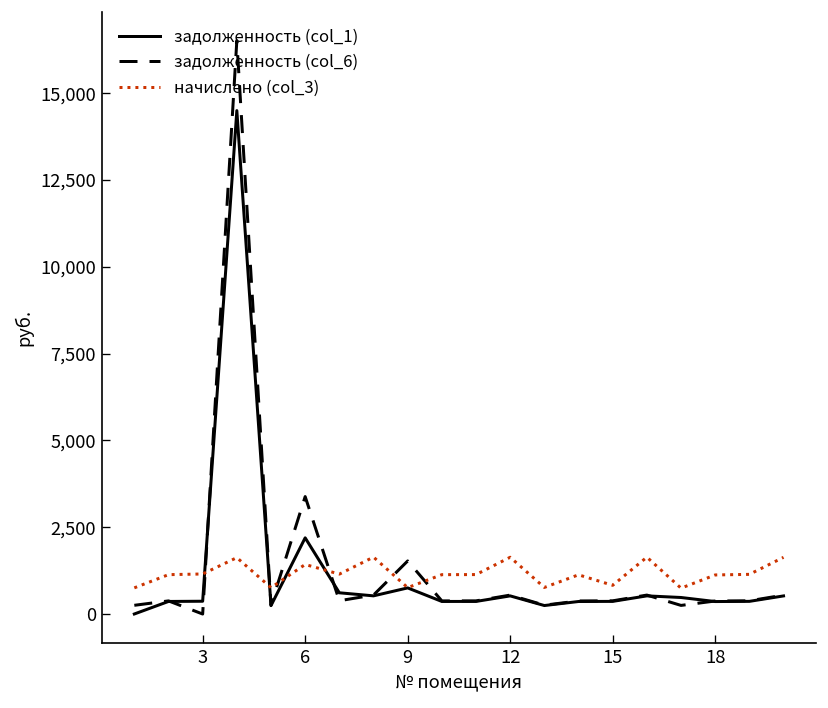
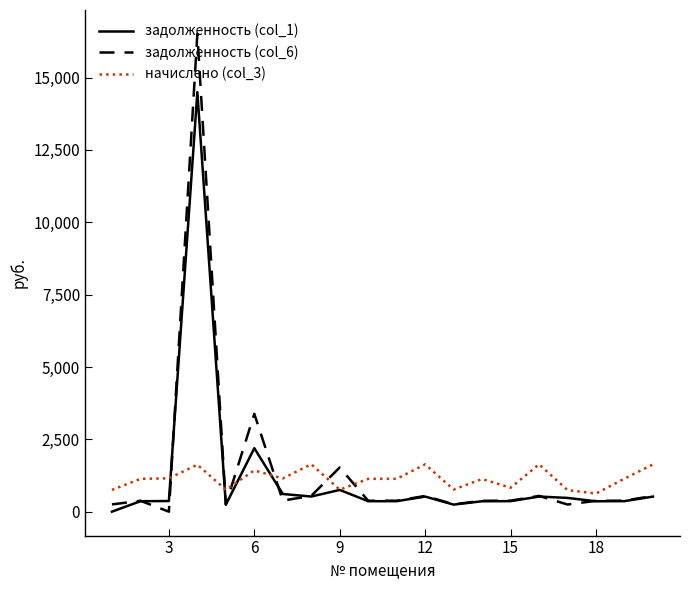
начислено (col_3), 18: 1,100 -> 600
